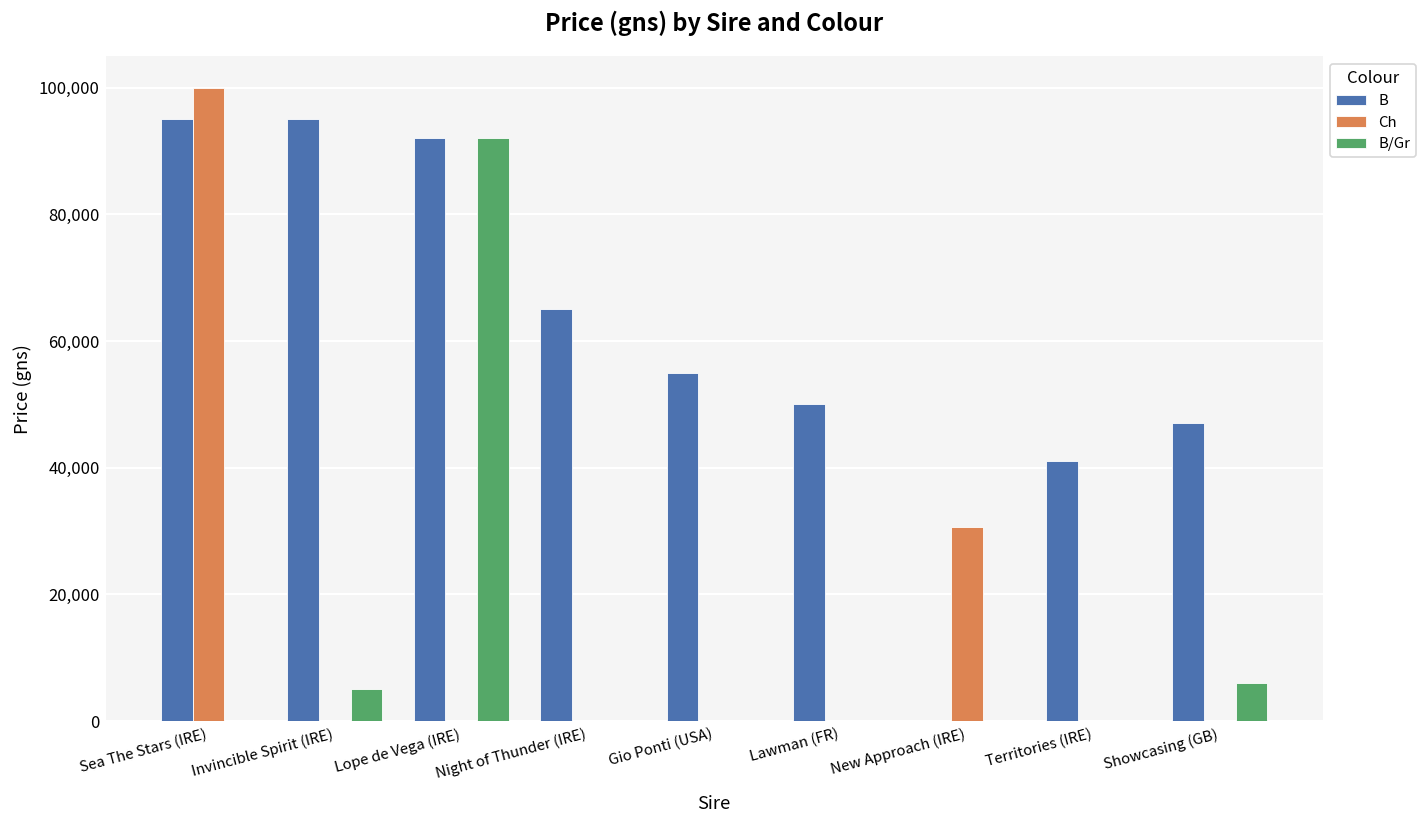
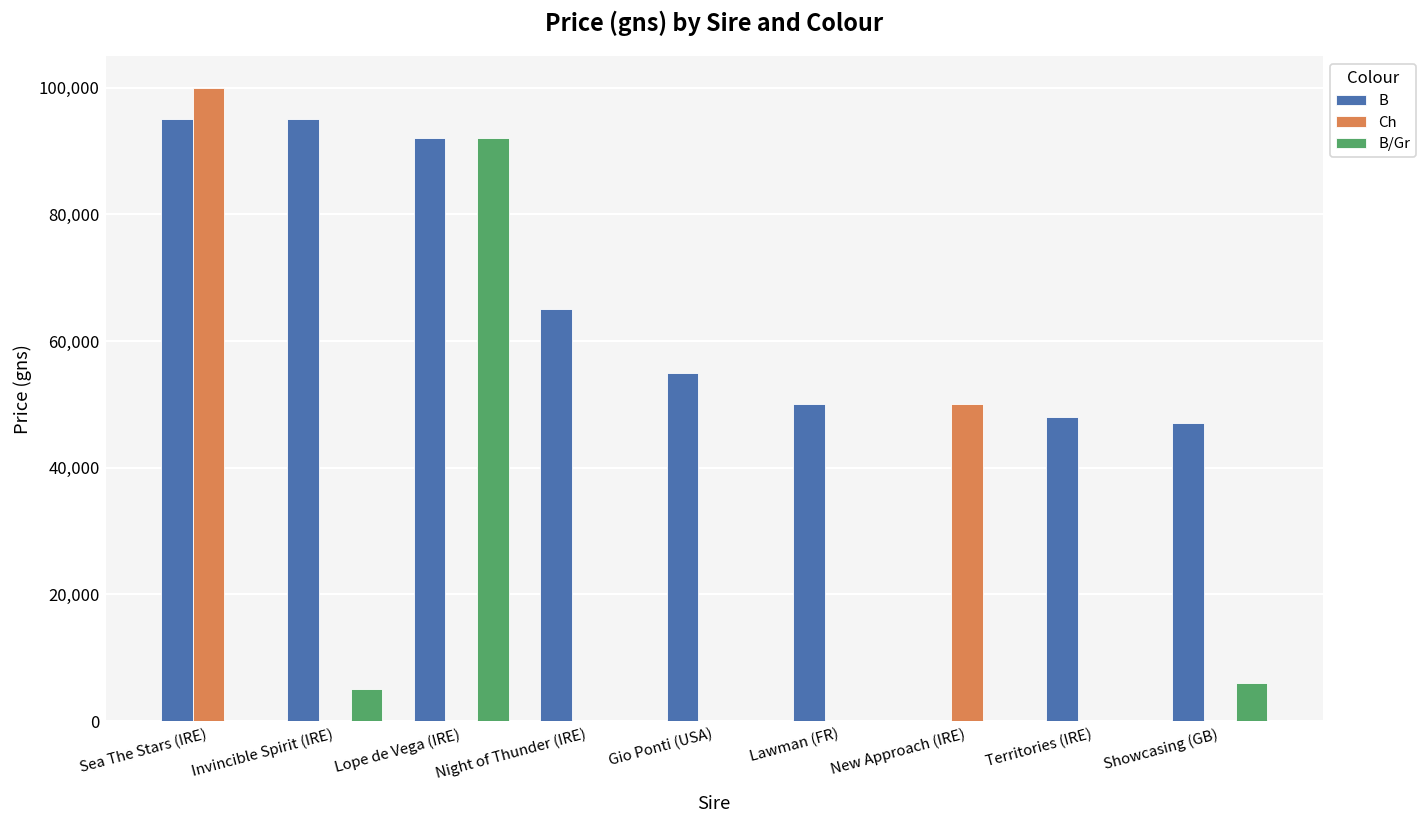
Ch, New Approach (IRE): 31,000 -> 50,000
B, Territories (IRE): 41,000 -> 48,000
